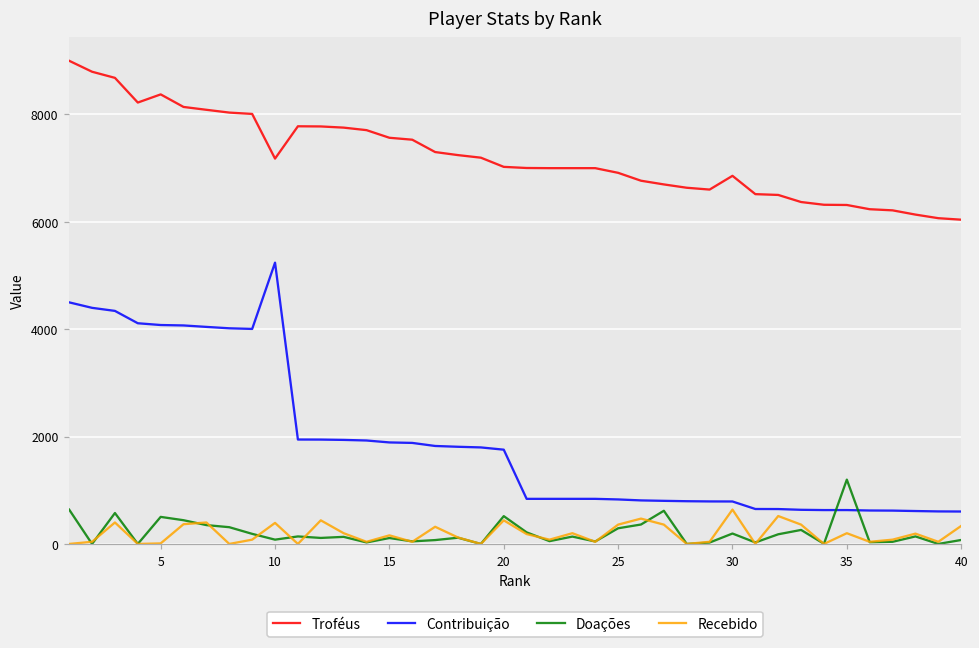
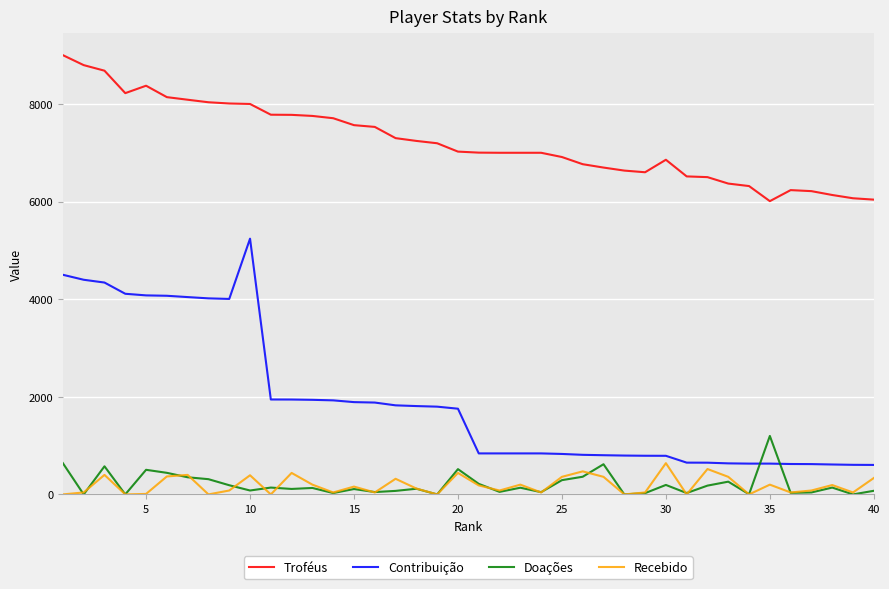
Troféus, 10: 7200 -> 8000
Troféus, 35: 6300 -> 6000
